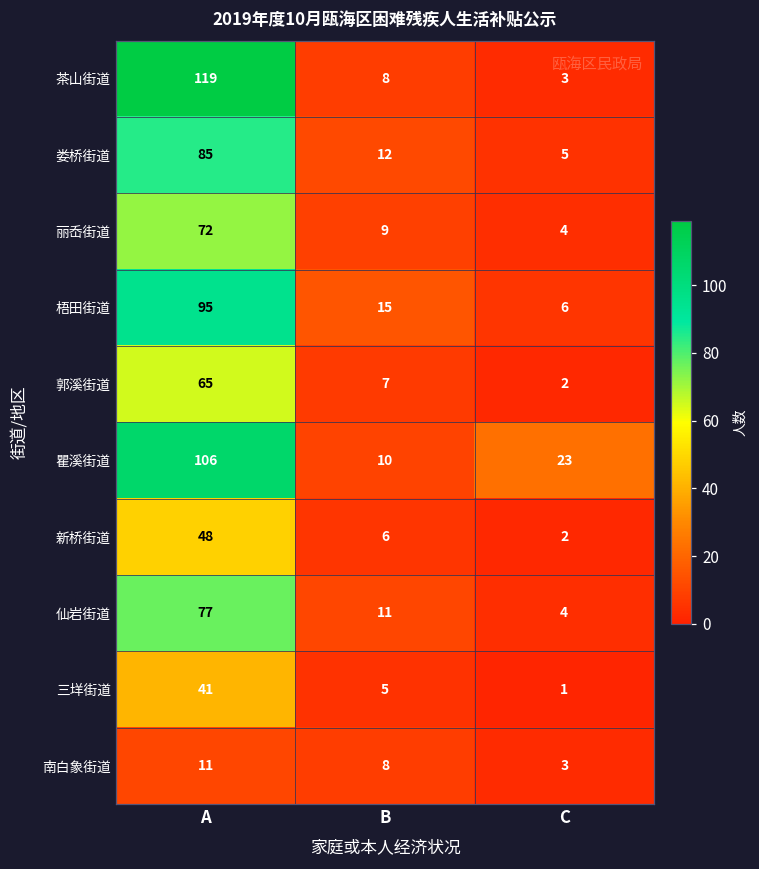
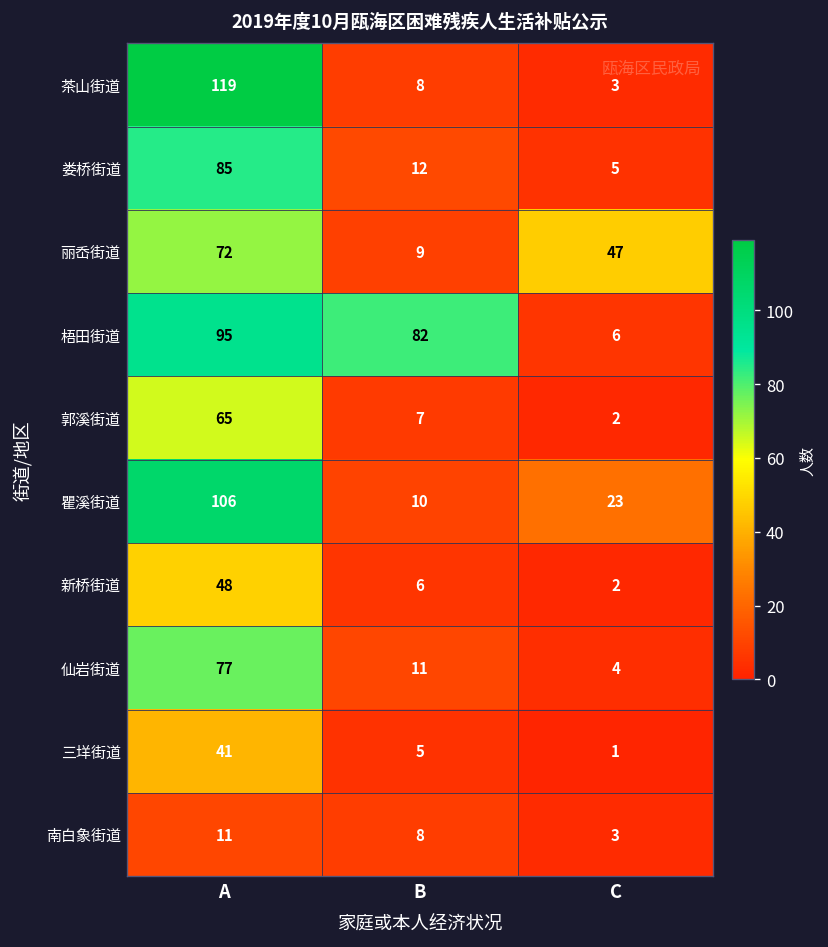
丽岙街道, C: 4 -> 47
梧田街道, B: 15 -> 82
